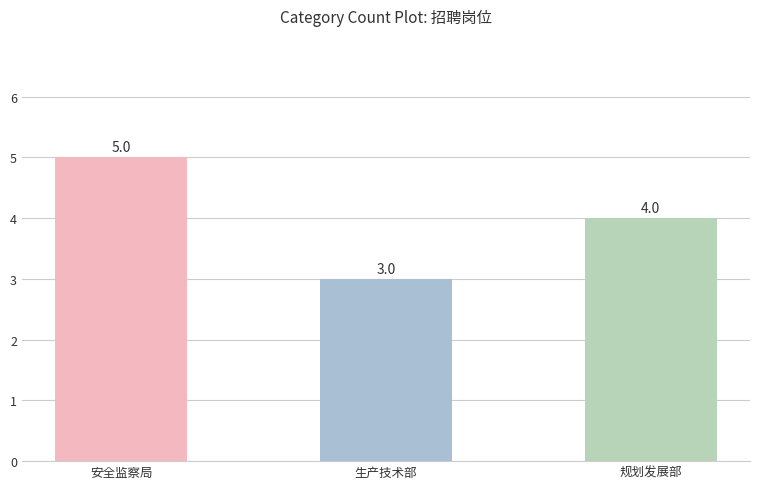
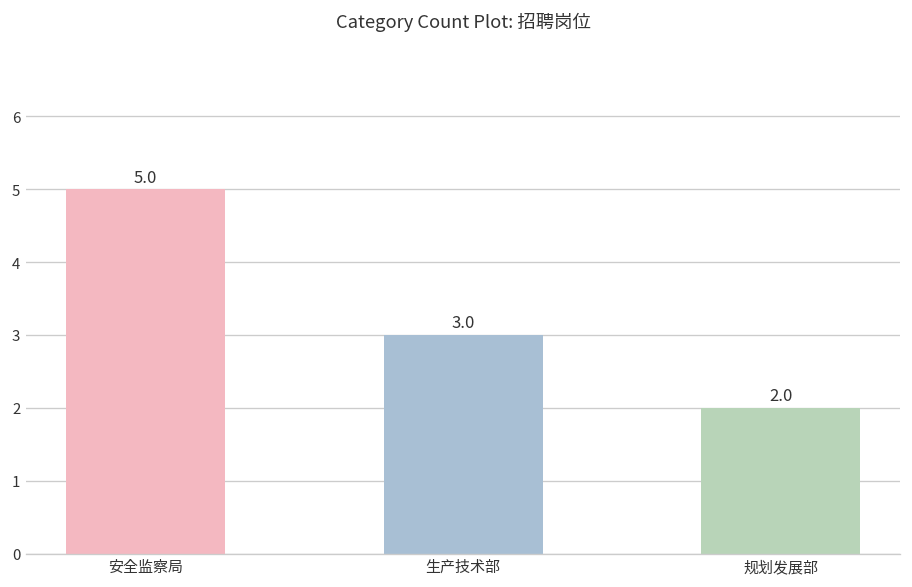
规划发展部: 4.0 -> 2.0
